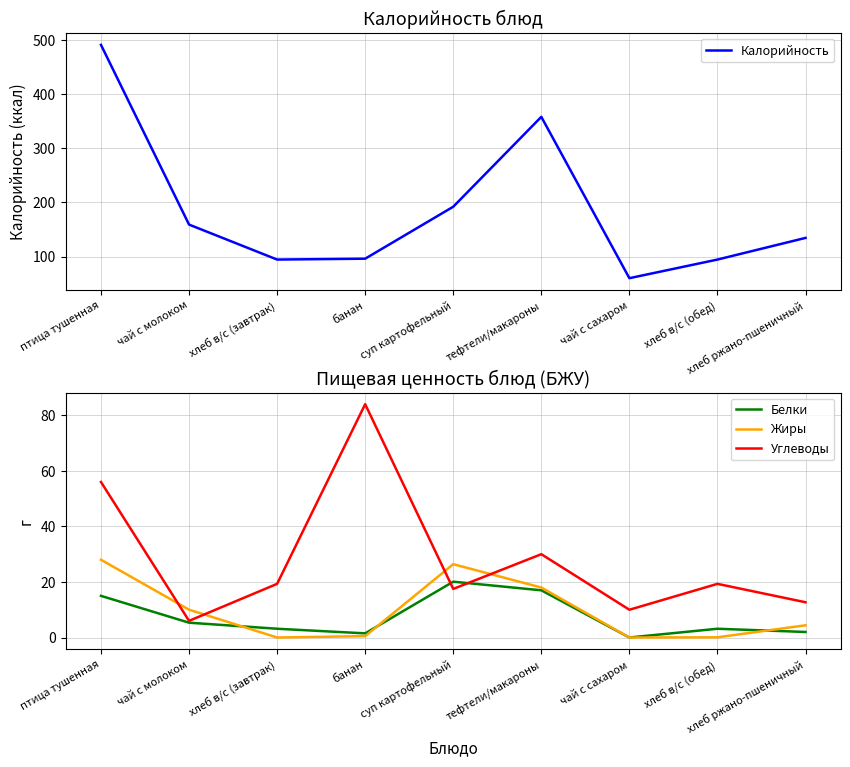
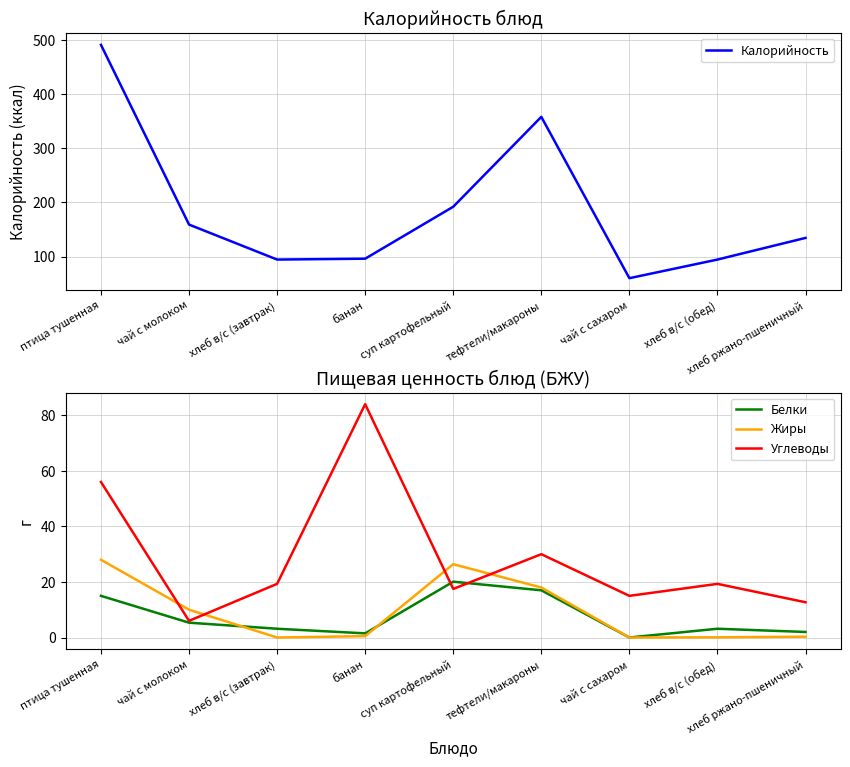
Пищевая ценность блюд (БЖУ), Углеводы, чай с сахаром: 10 -> 15
Пищевая ценность блюд (БЖУ), Жиры, хлеб ржано-пшеничный: 4 -> 0
